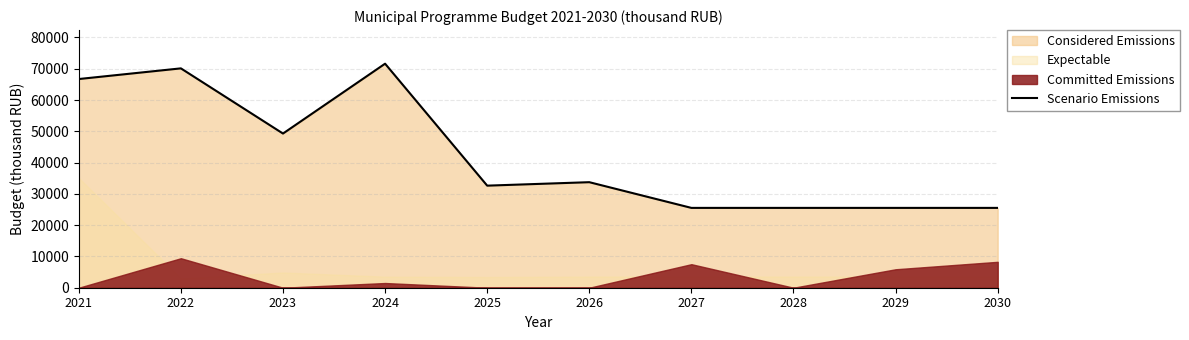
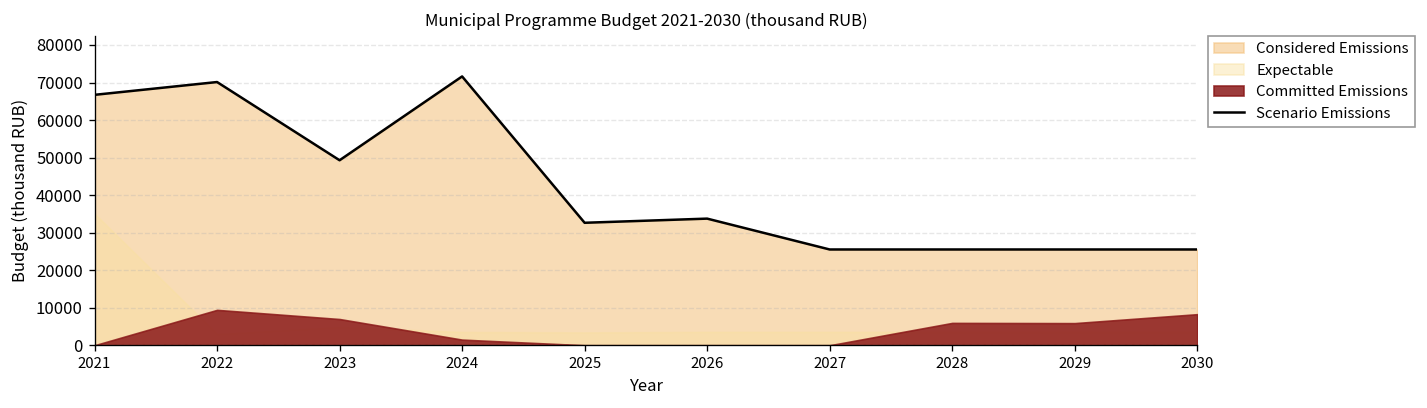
Committed Emissions, 2023: 0 -> 7000
Committed Emissions, 2027: 8000 -> 0
Committed Emissions, 2028: 0 -> 6000
